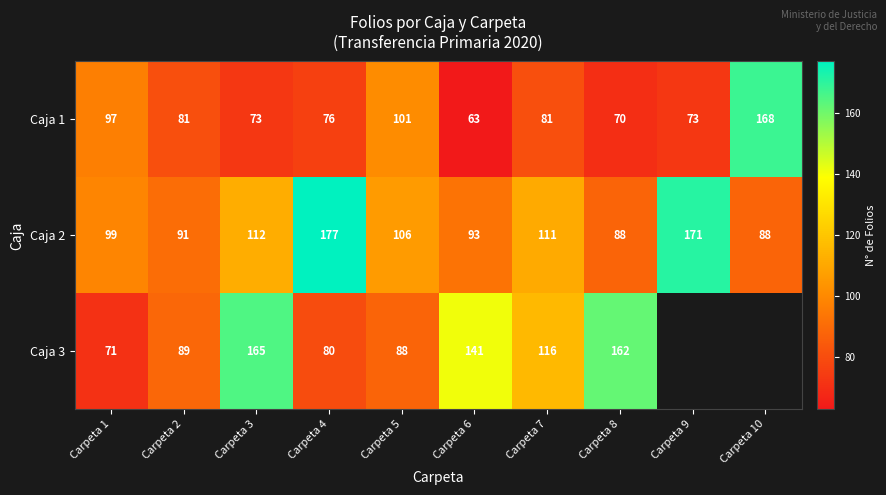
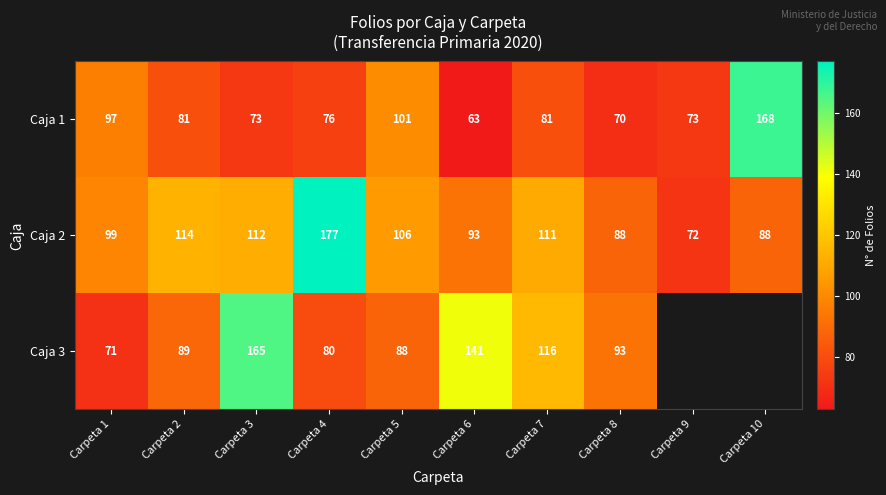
Caja 2, Carpeta 2: 91 -> 114
Caja 2, Carpeta 9: 171 -> 72
Caja 3, Carpeta 8: 162 -> 93
